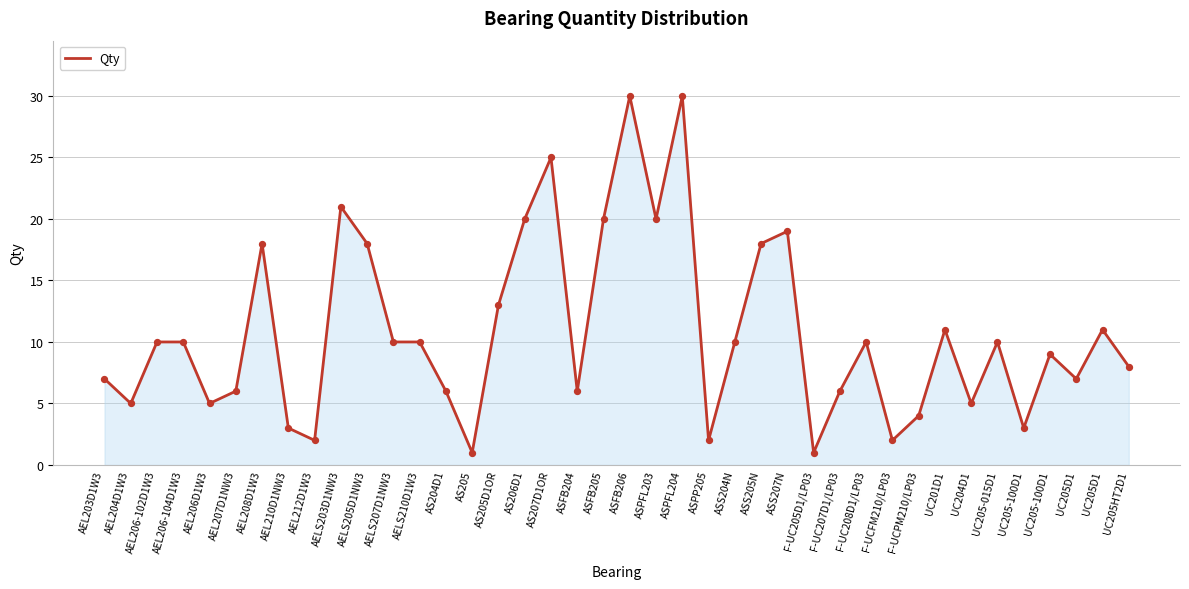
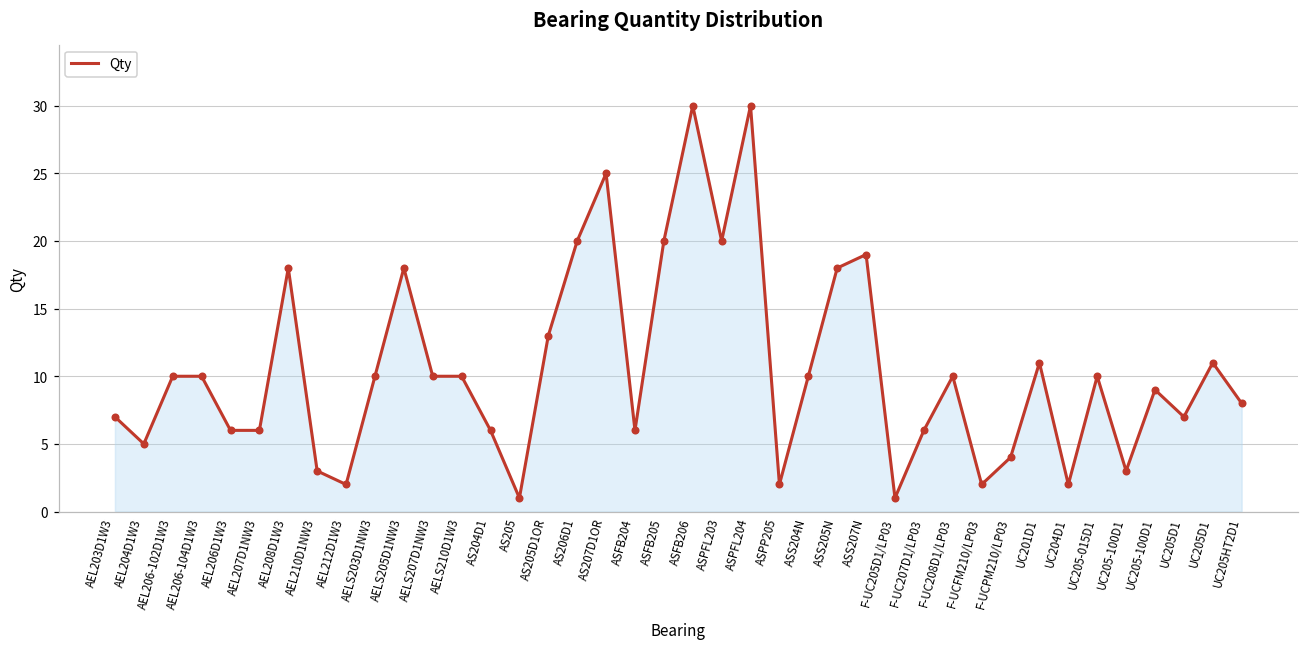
AEL206D1W3: 5 -> 6
AELS203D1NW3: 21 -> 10
UC204D1: 5 -> 2
